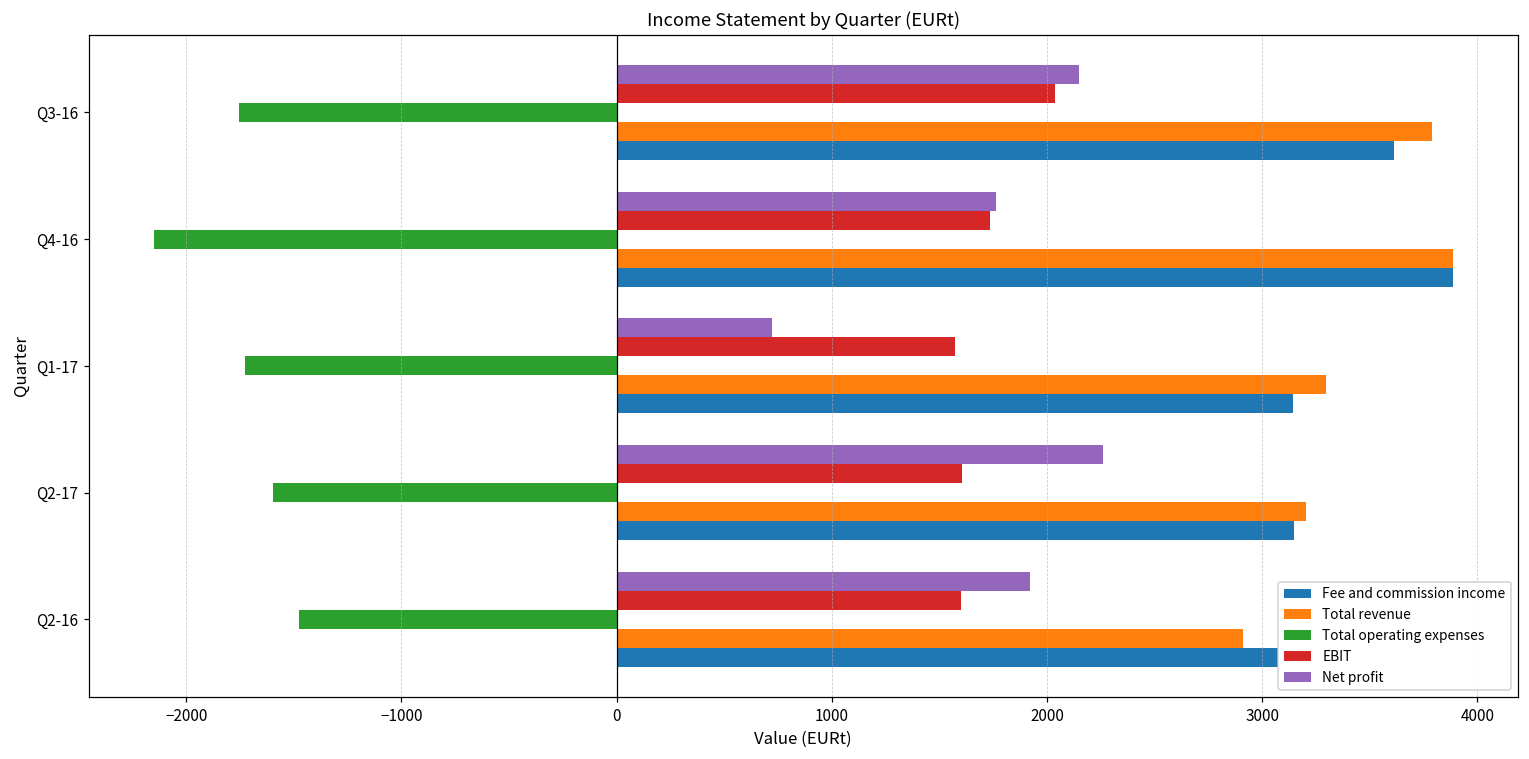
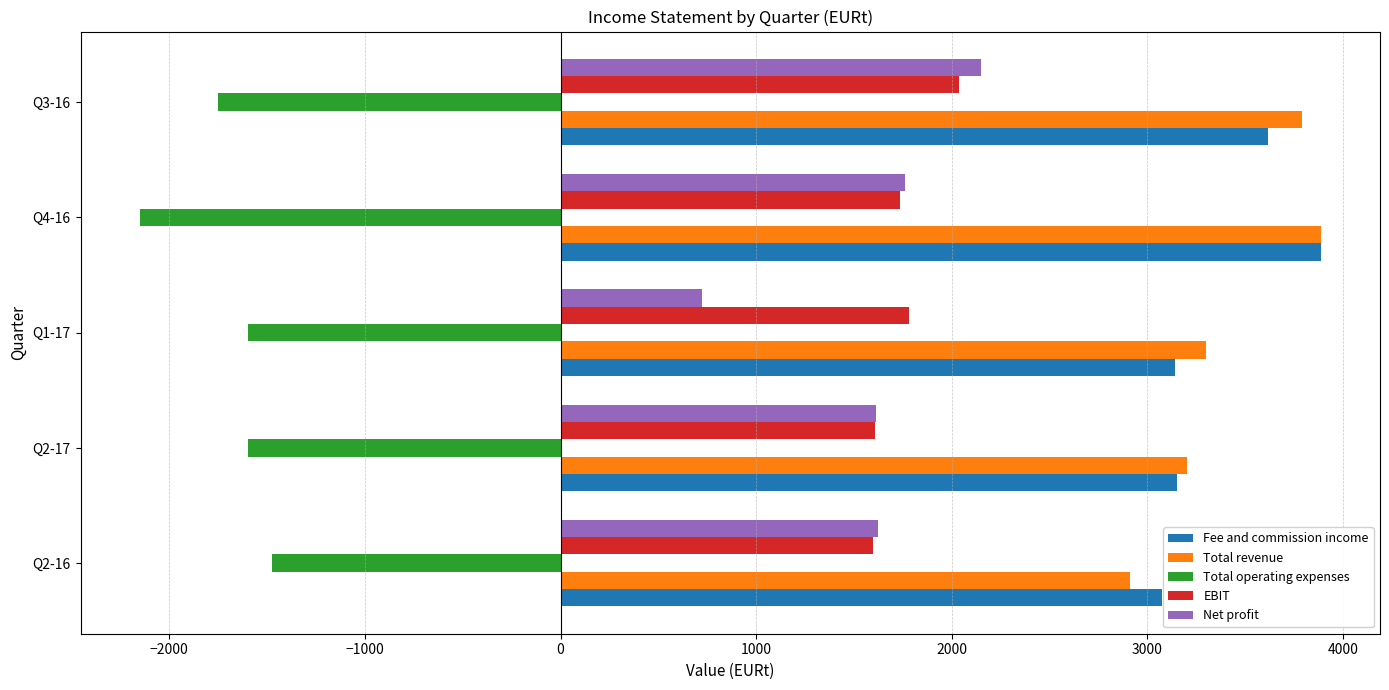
EBIT, Q1-17: 1570 -> 1780
Total operating expenses, Q1-17: -1730 -> -1600
Net profit, Q2-17: 2260 -> 1610
Net profit, Q2-16: 1920 -> 1620
